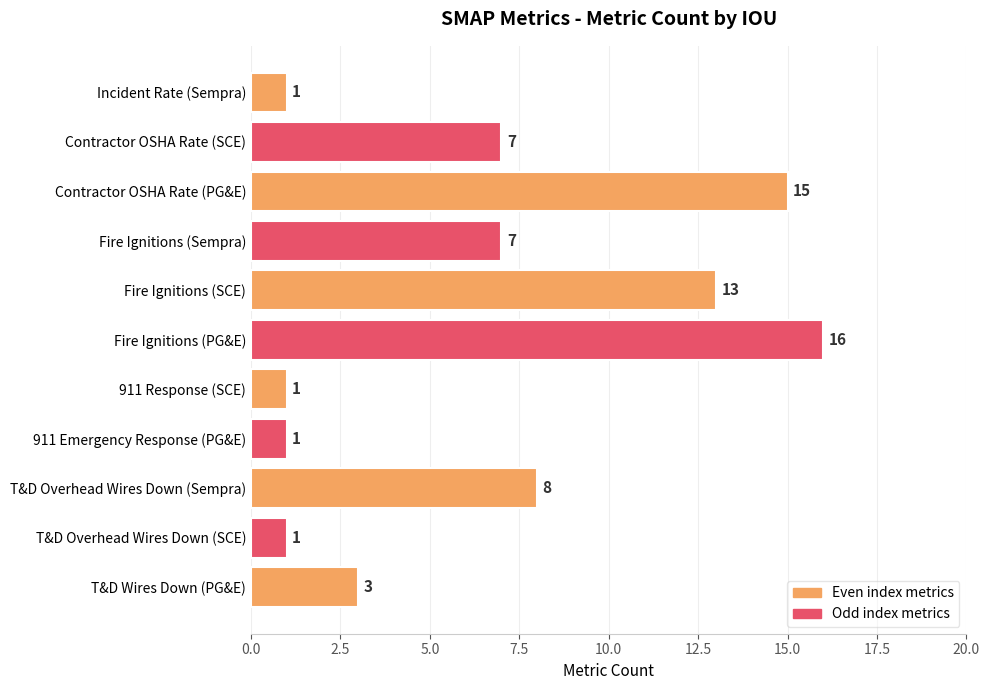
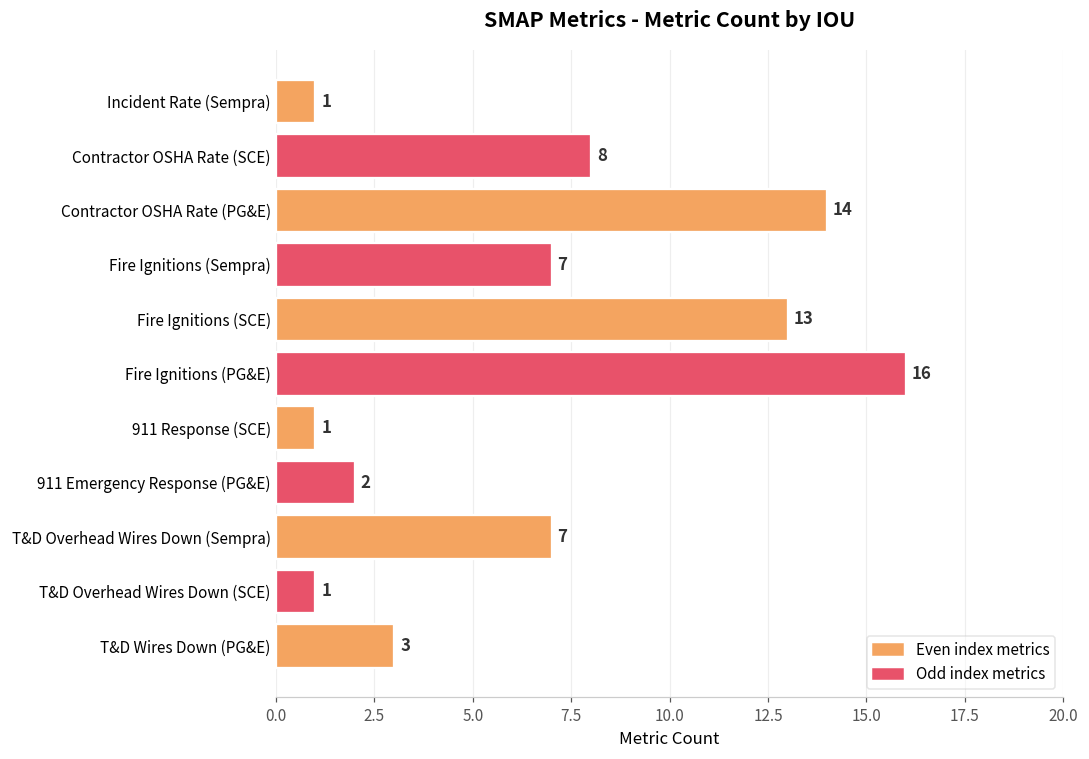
Contractor OSHA Rate (SCE): 7 -> 8
Contractor OSHA Rate (PG&E): 15 -> 14
911 Emergency Response (PG&E): 1 -> 2
T&D Overhead Wires Down (Sempra): 8 -> 7
